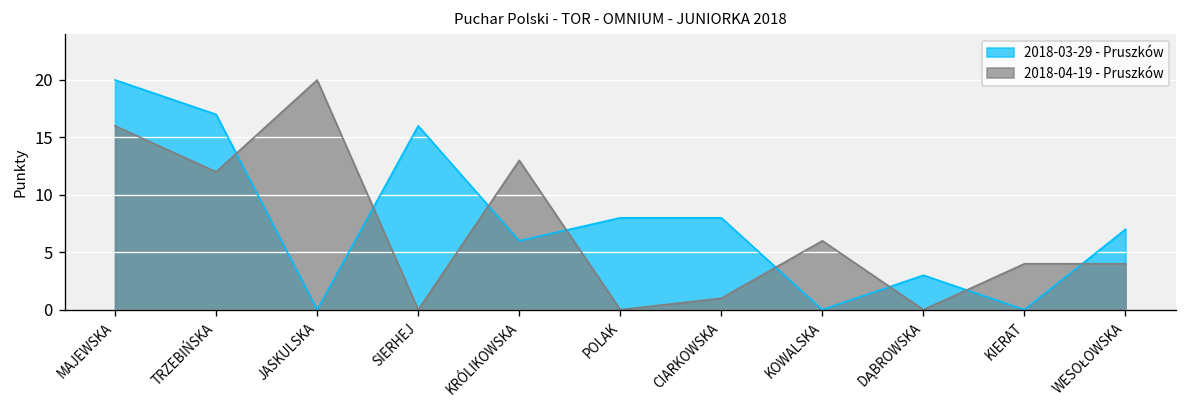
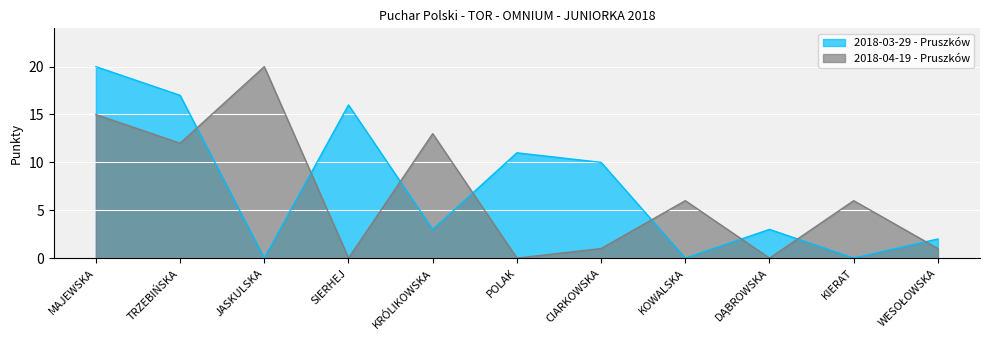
2018-04-19 - Pruszków, MAJEWSKA: 16 -> 15
2018-03-29 - Pruszków, KRÓLIKOWSKA: 6 -> 3
2018-03-29 - Pruszków, POLAK: 8 -> 11
2018-03-29 - Pruszków, CIARKOWSKA: 8 -> 10
2018-04-19 - Pruszków, KIERAT: 4 -> 6
2018-03-29 - Pruszków, WESOŁOWSKA: 7 -> 2
2018-04-19 - Pruszków, WESOŁOWSKA: 4 -> 1
